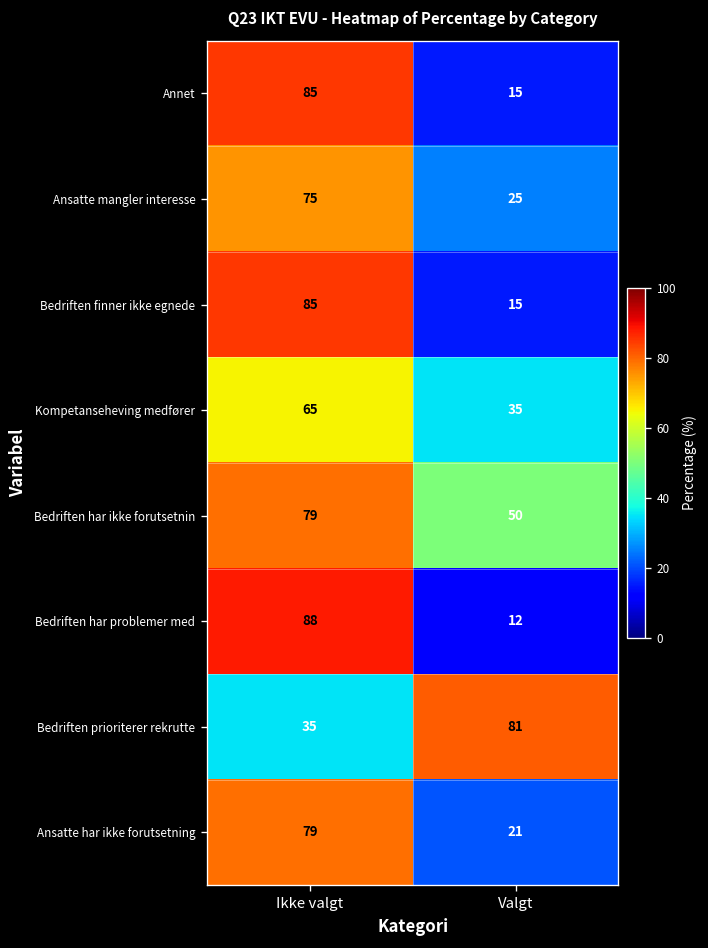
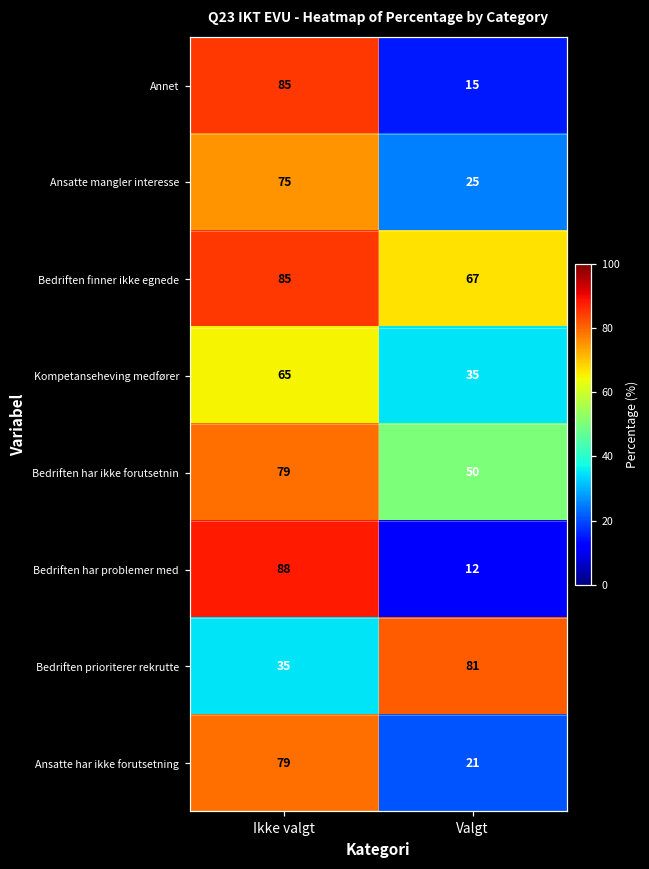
Bedriften finner ikke egnede, Valgt: 15 -> 67
